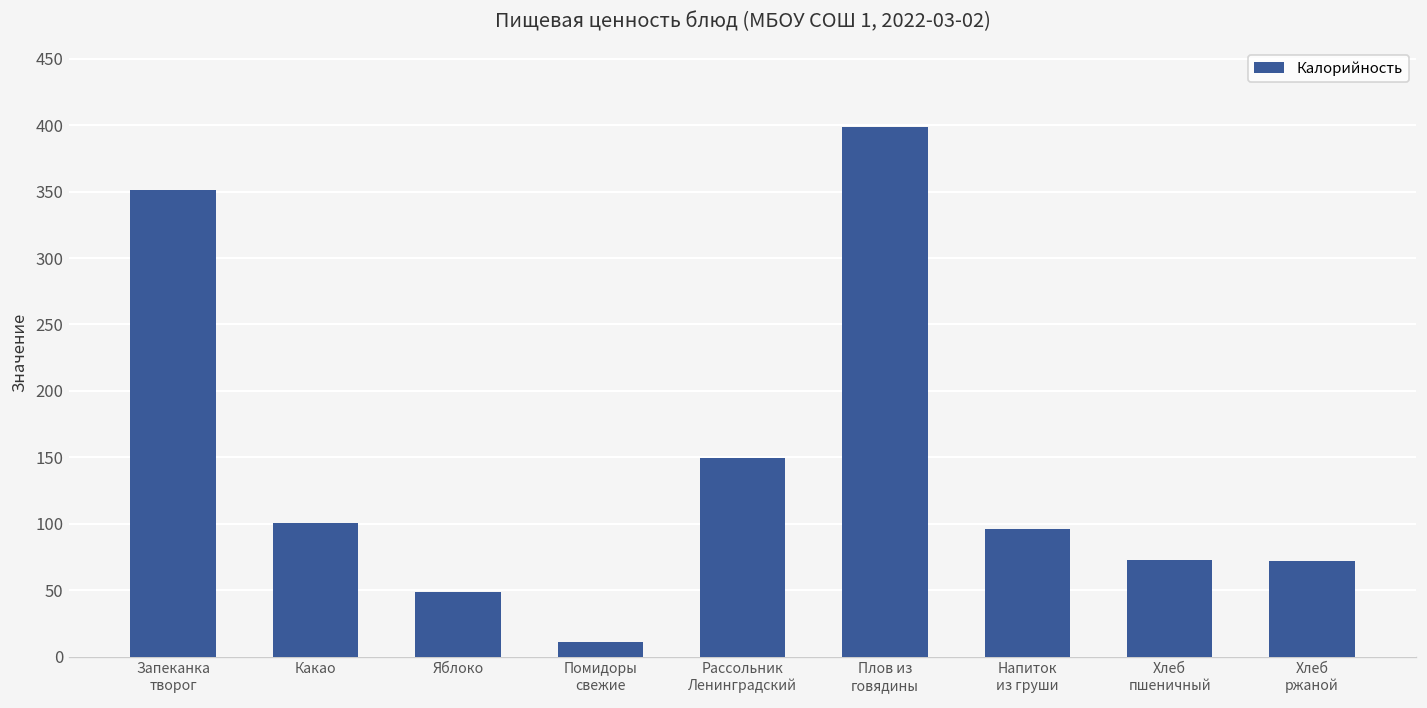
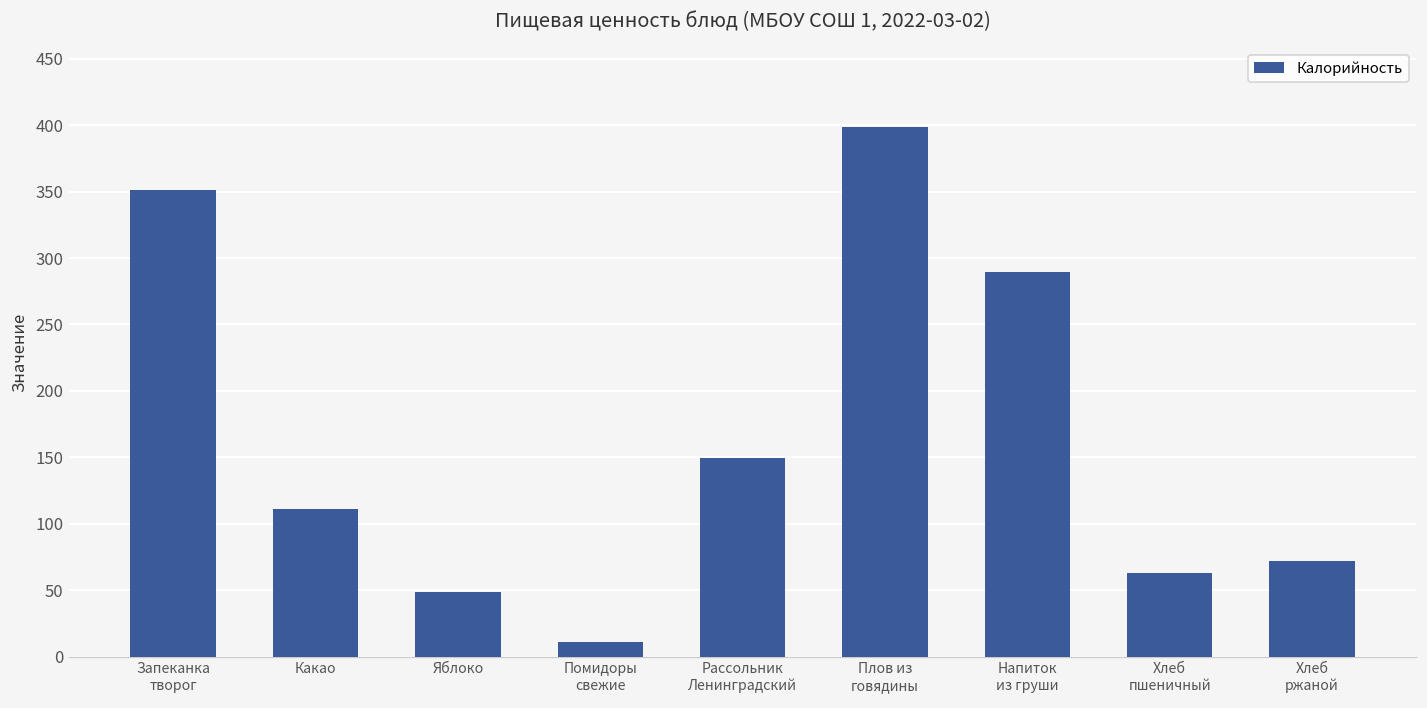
Какао: 100 -> 111
Напиток из груши: 96 -> 290
Хлеб пшеничный: 73 -> 63
